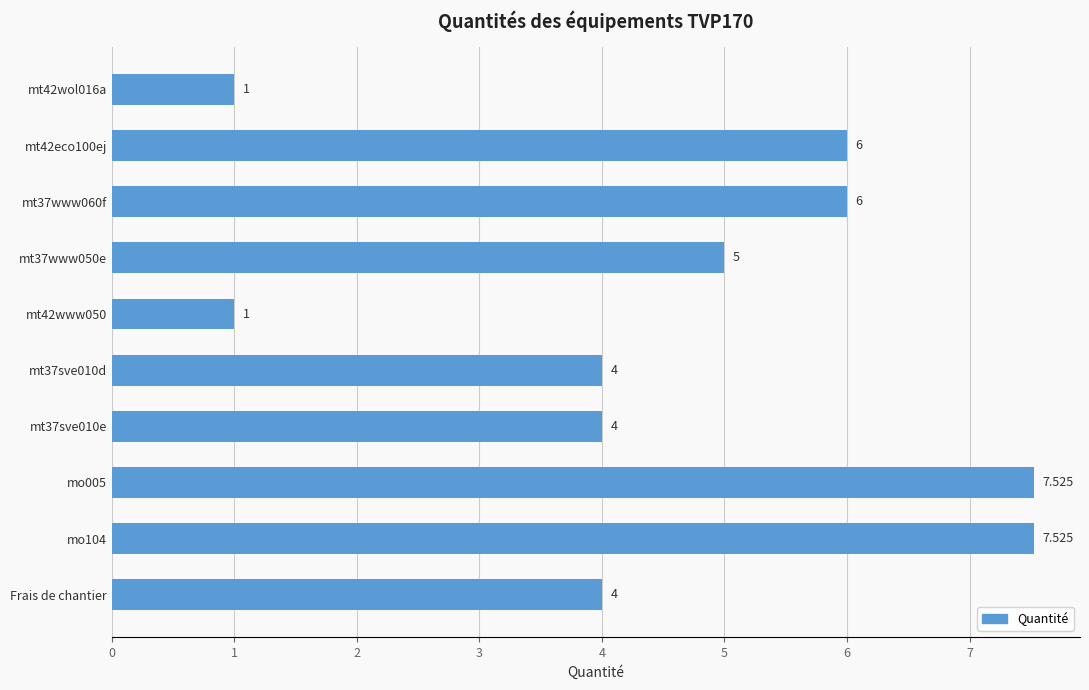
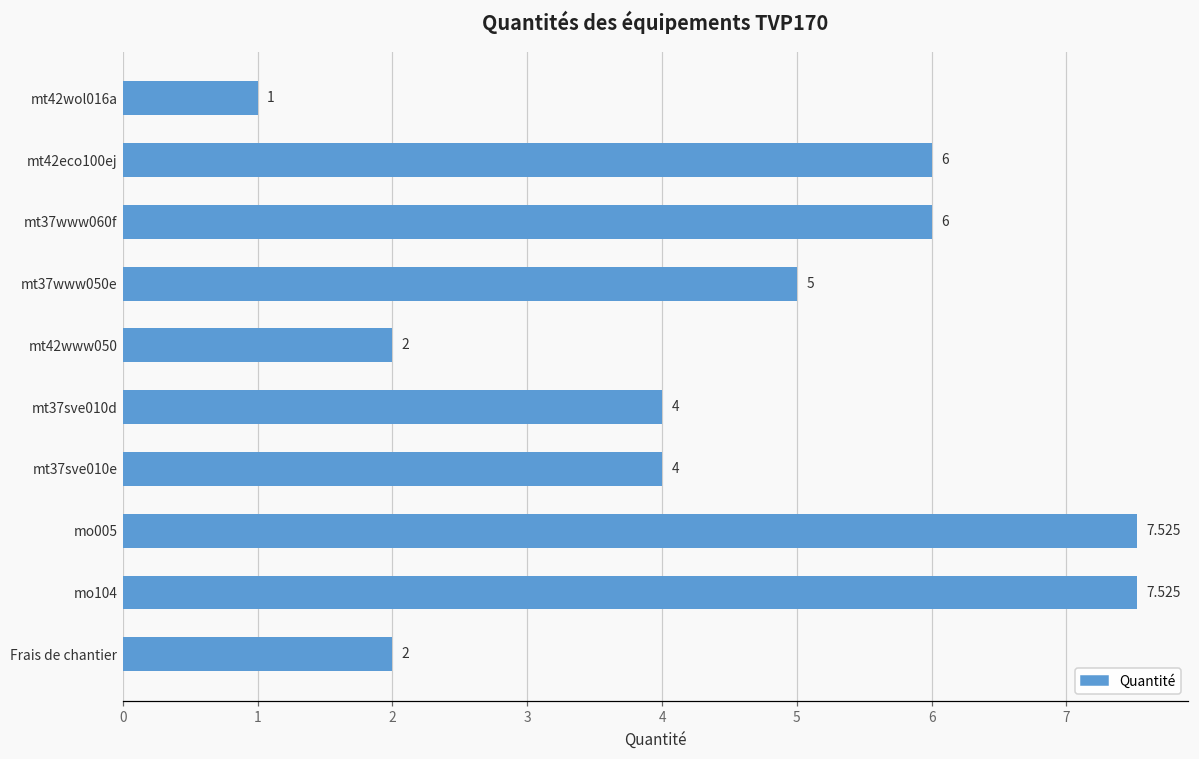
mt42www050: 1 -> 2
Frais de chantier: 4 -> 2
